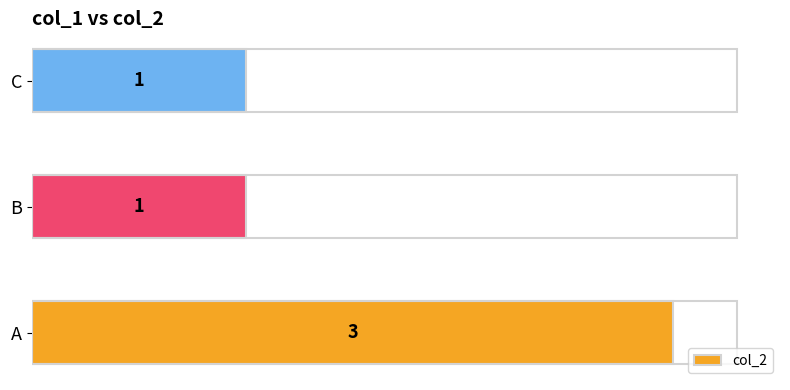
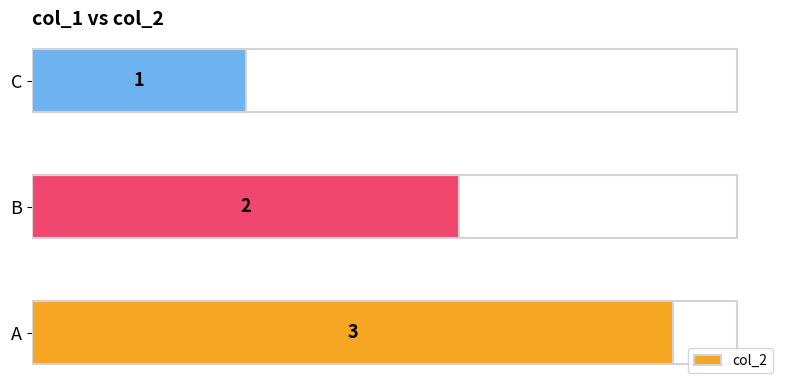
B: 1 -> 2
